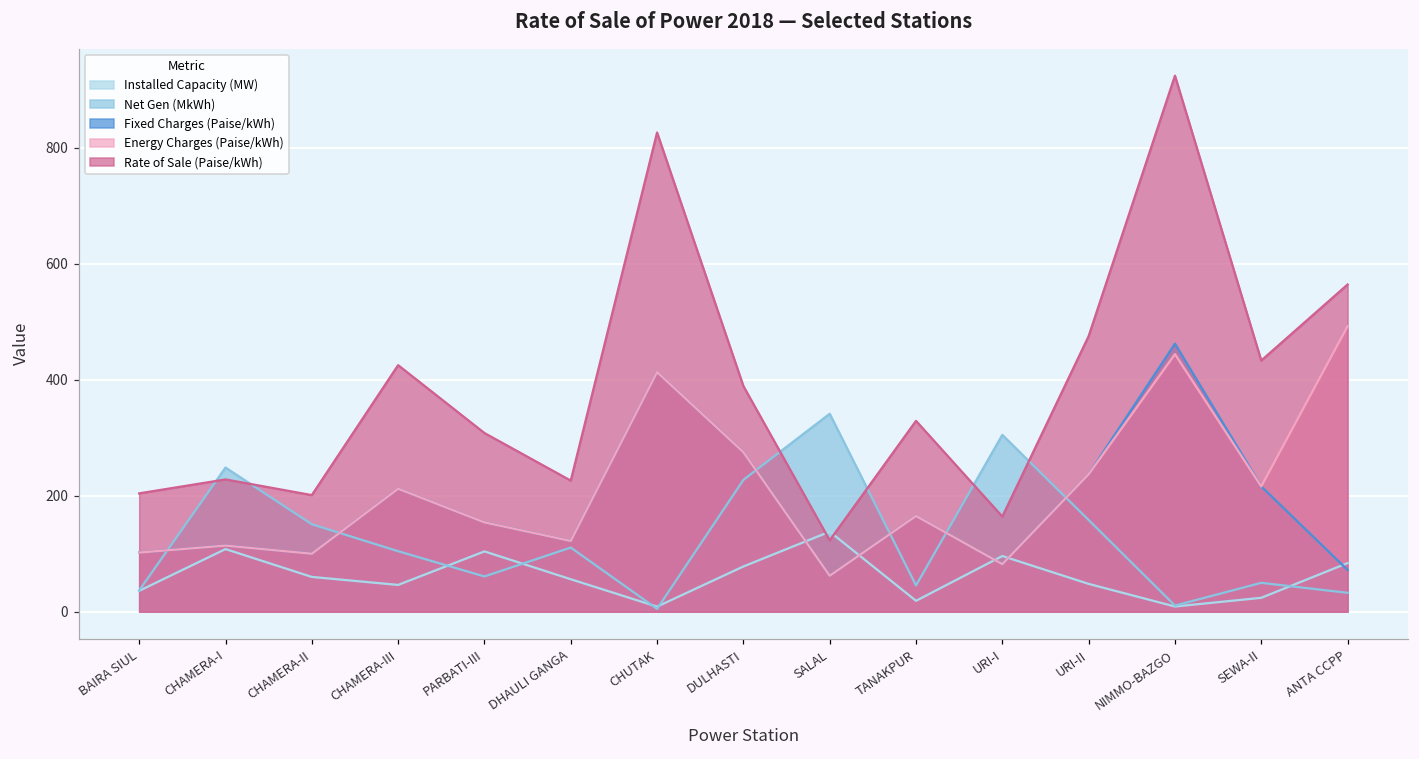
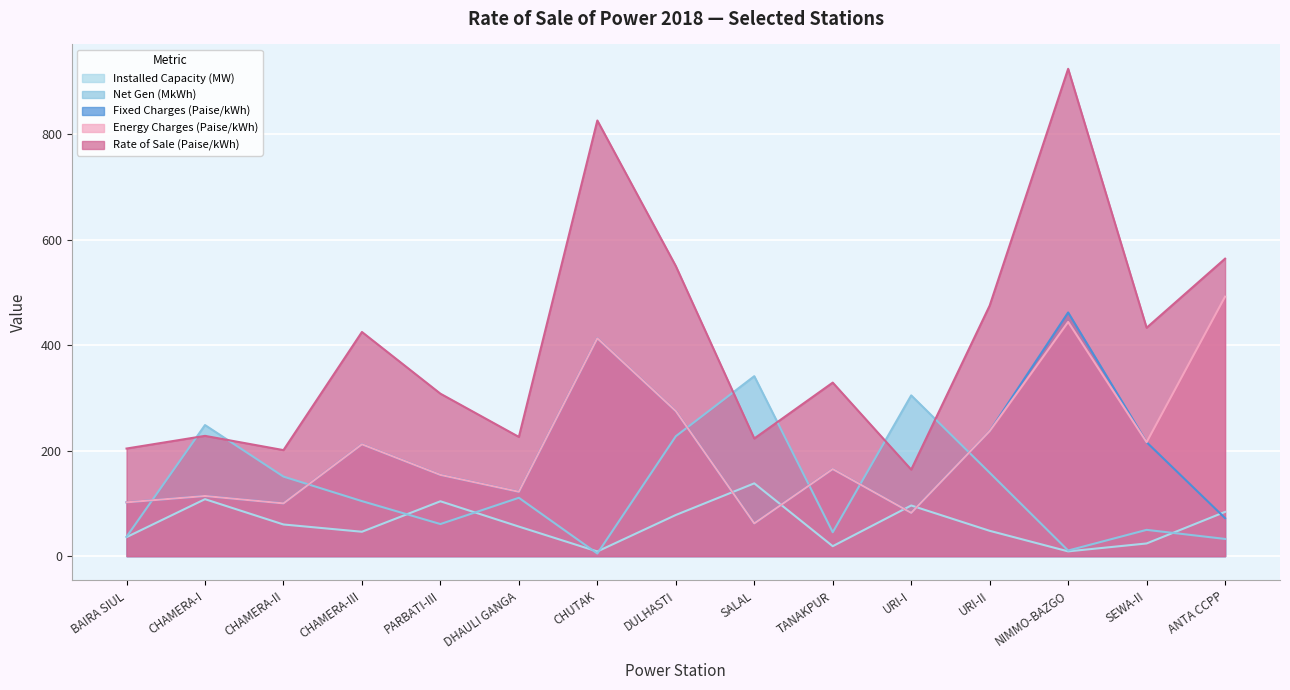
Rate of Sale (Paise/kWh), DULHASTI: 390 -> 550
Rate of Sale (Paise/kWh), SALAL: 120 -> 220
